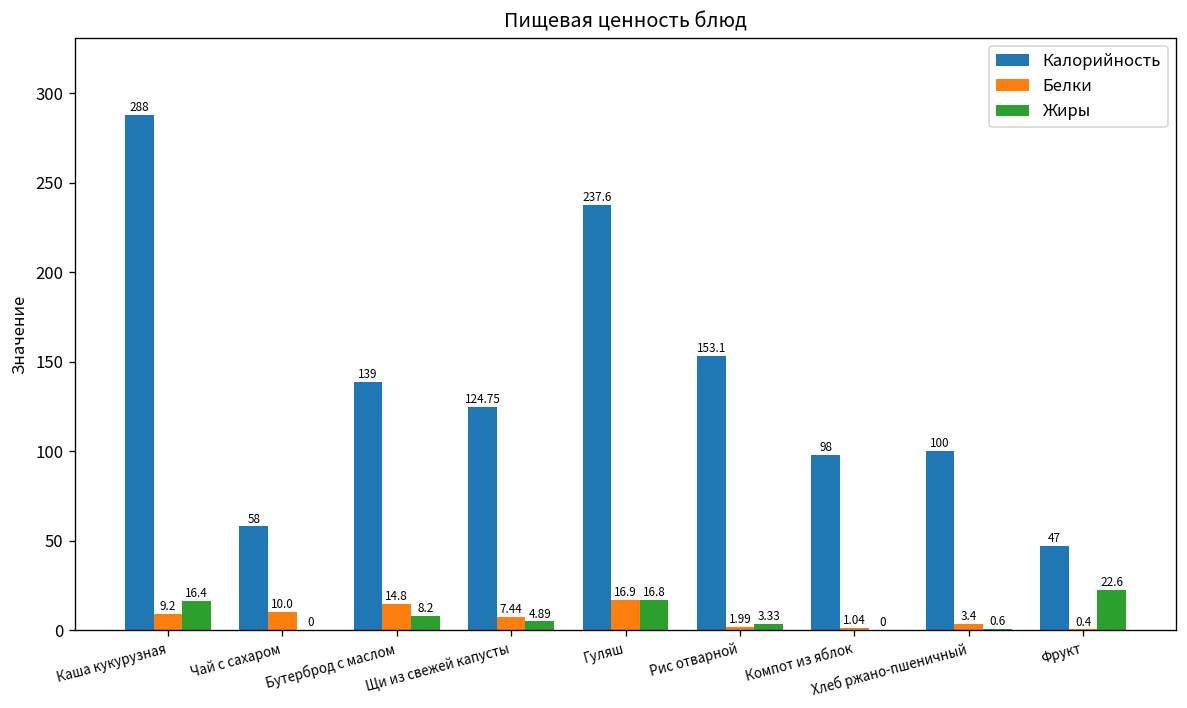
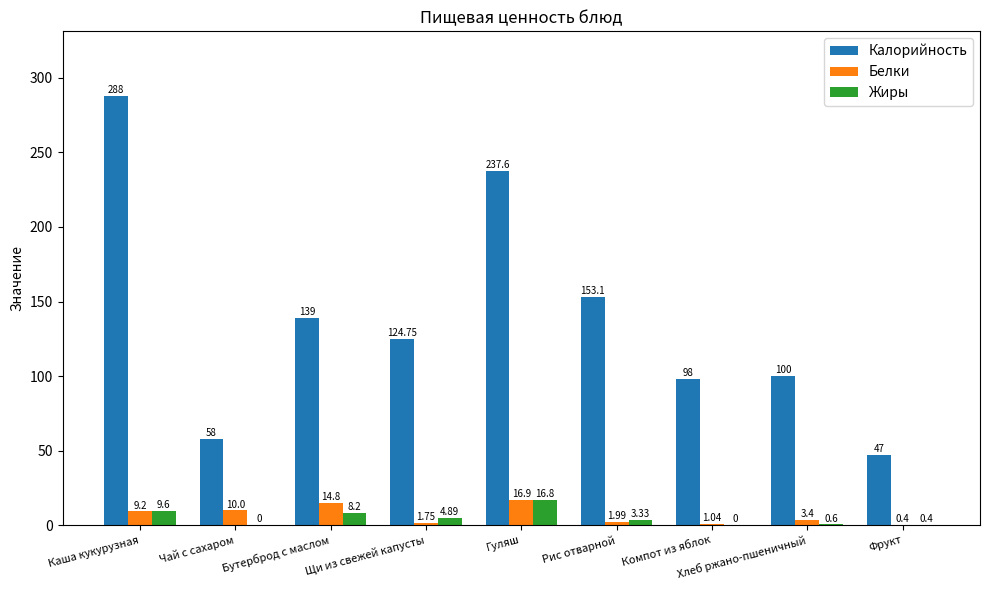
Жиры, Каша кукурузная: 16.4 -> 9.6
Белки, Щи из свежей капусты: 7.44 -> 1.75
Жиры, Фрукт: 22.6 -> 0.4
